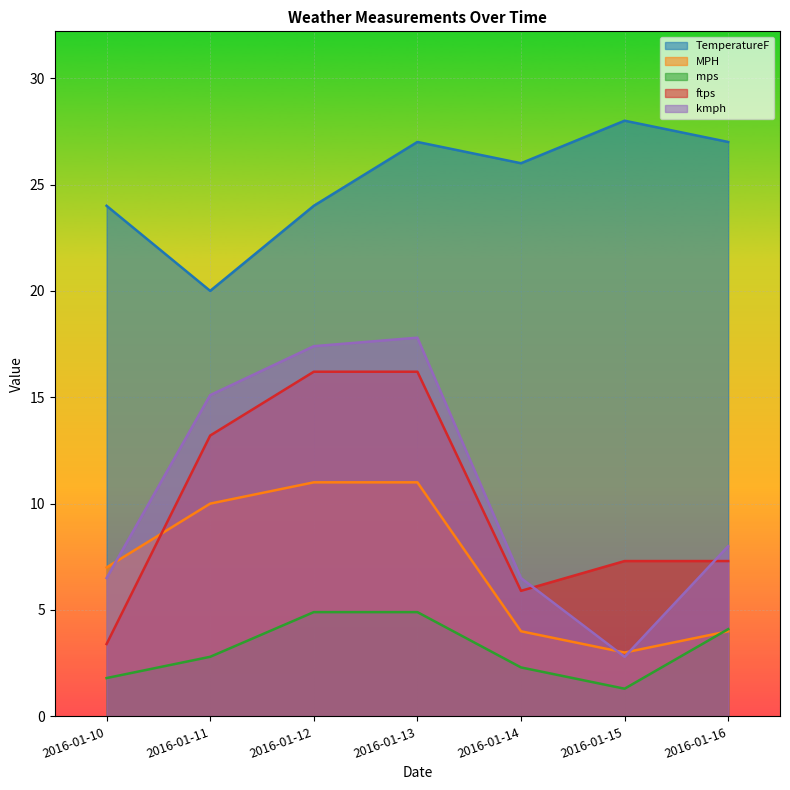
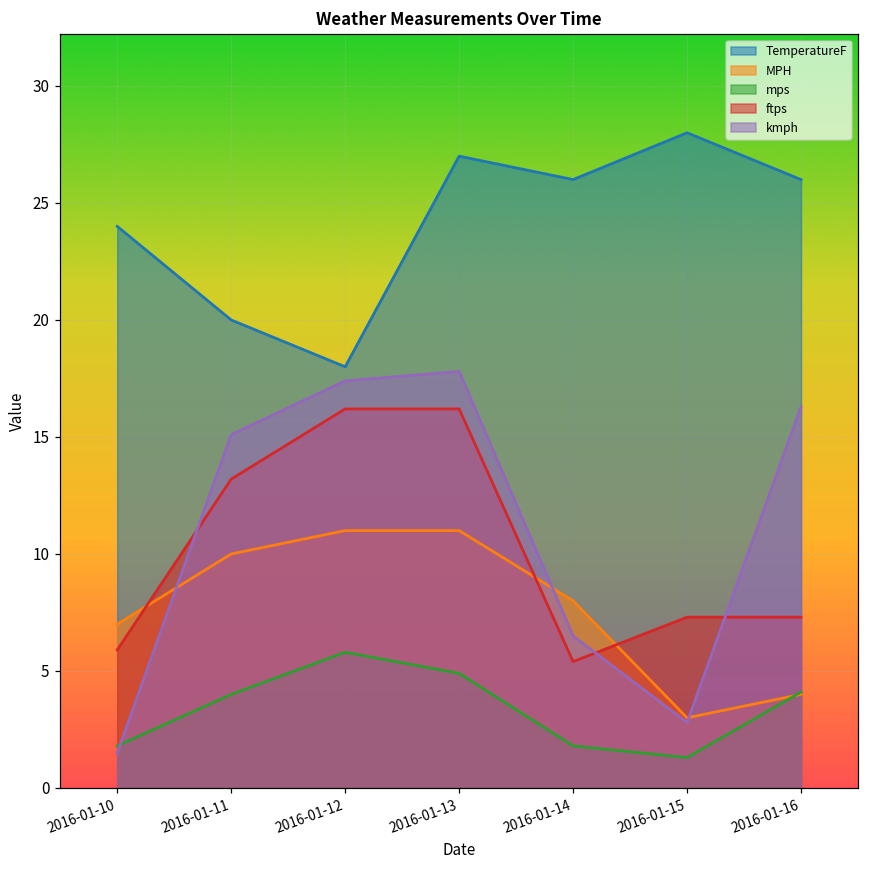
ftps, 2016-01-10: 3.4 -> 5.9
kmph, 2016-01-10: 6.5 -> 1.5
mps, 2016-01-11: 2.8 -> 4.0
TemperatureF, 2016-01-12: 24 -> 18
mps, 2016-01-12: 4.9 -> 5.8
MPH, 2016-01-14: 4 -> 8
mps, 2016-01-14: 2.3 -> 1.8
ftps, 2016-01-14: 5.9 -> 5.4
TemperatureF, 2016-01-16: 27 -> 26
kmph, 2016-01-16: 8.0 -> 16.3
